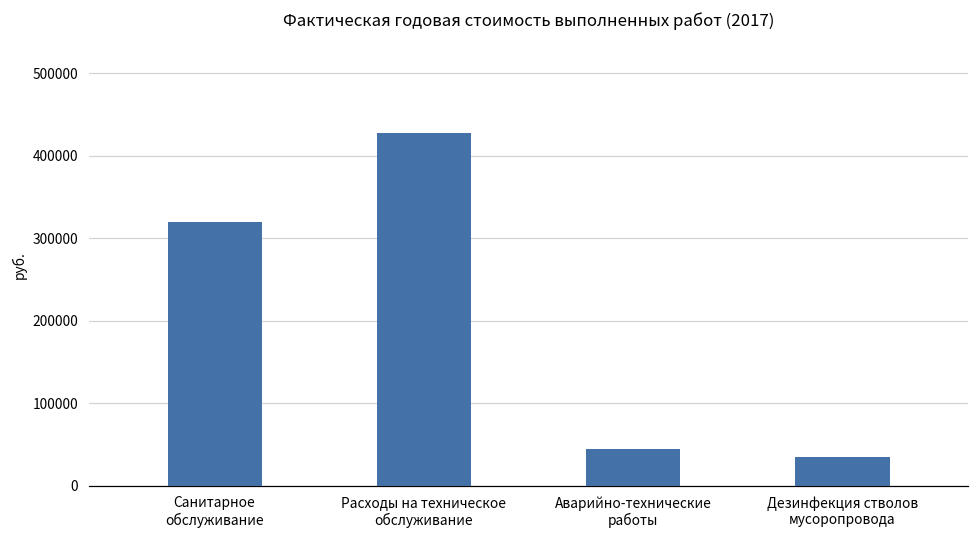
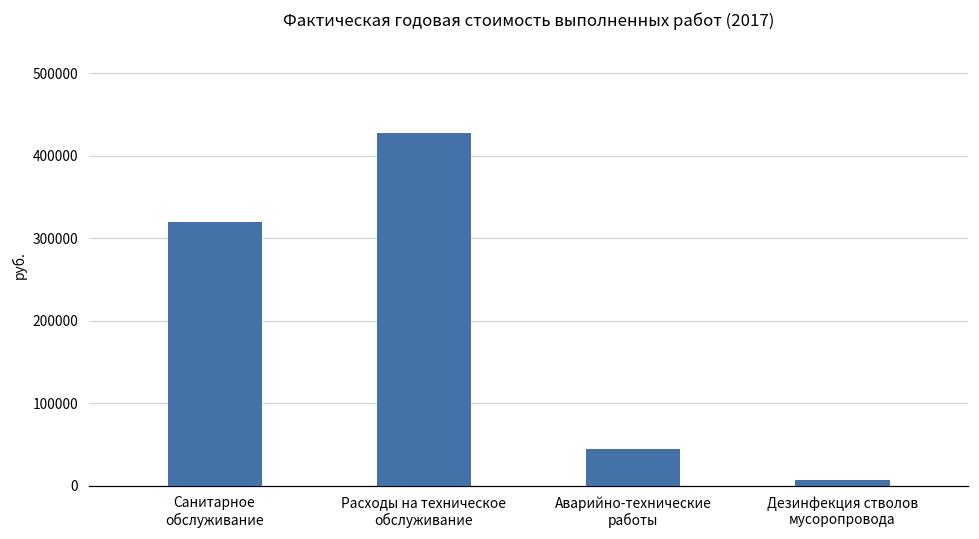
Дезинфекция стволов мусоропровода: 30000 -> 10000
